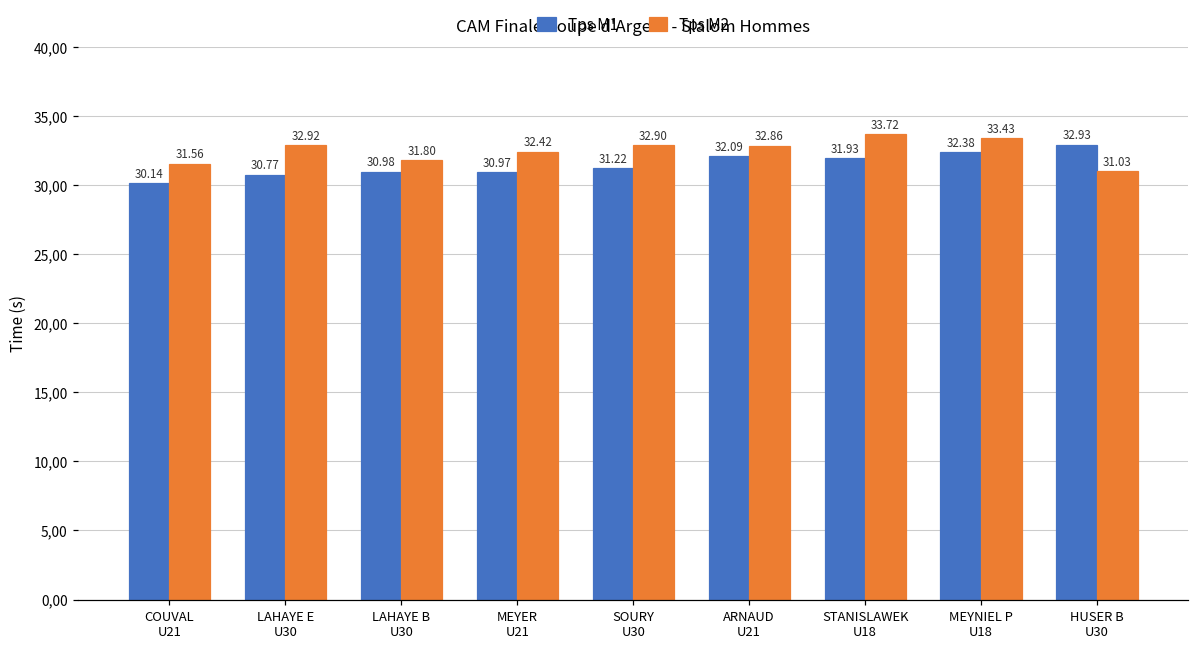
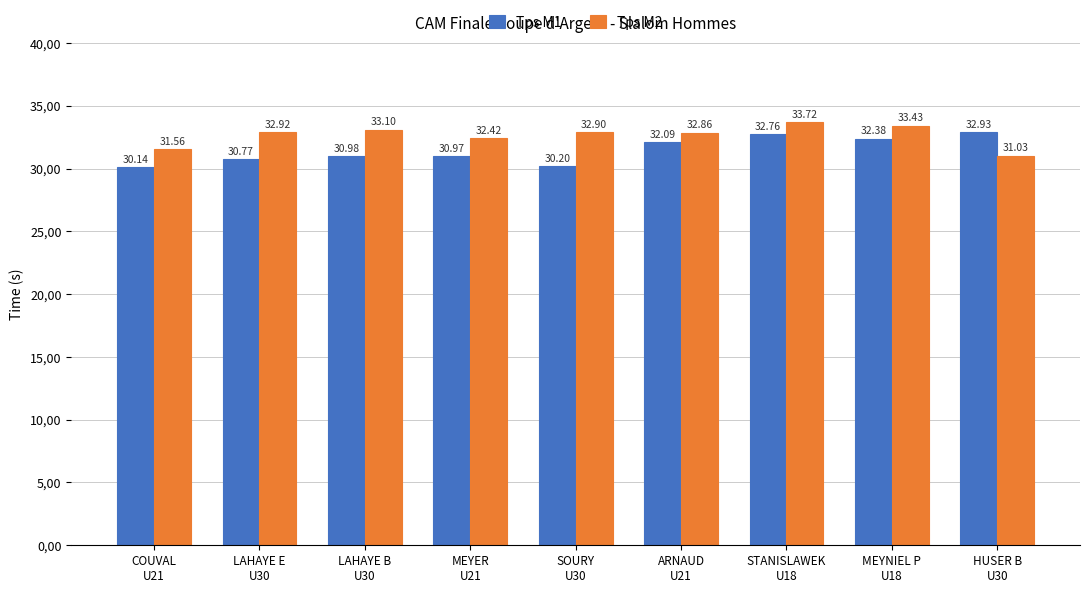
Tps M2, LAHAYE B U30: 31.80 -> 33.10
Tps M1, SOURY U30: 31.22 -> 30.20
Tps M1, STANISLAWEK U18: 31.93 -> 32.76
